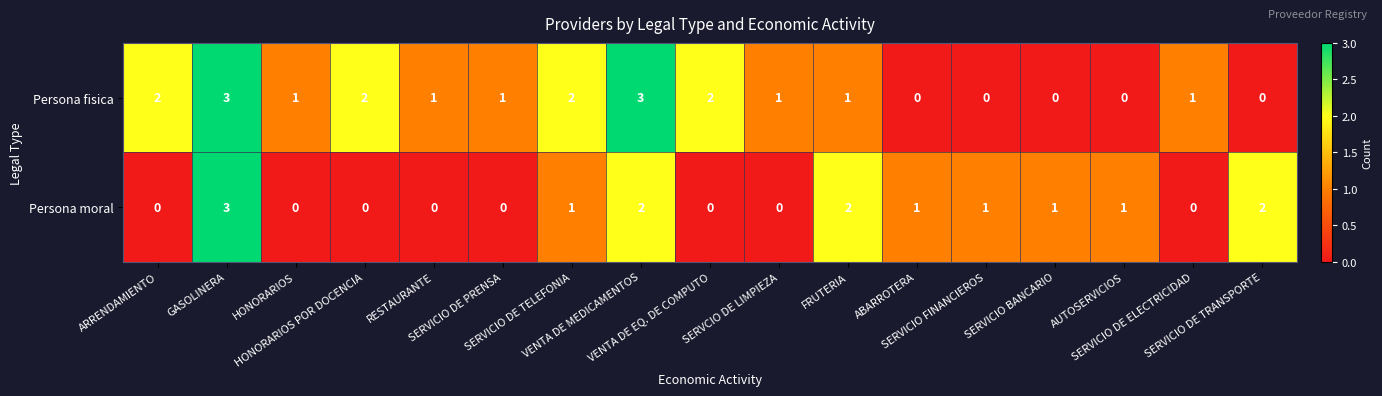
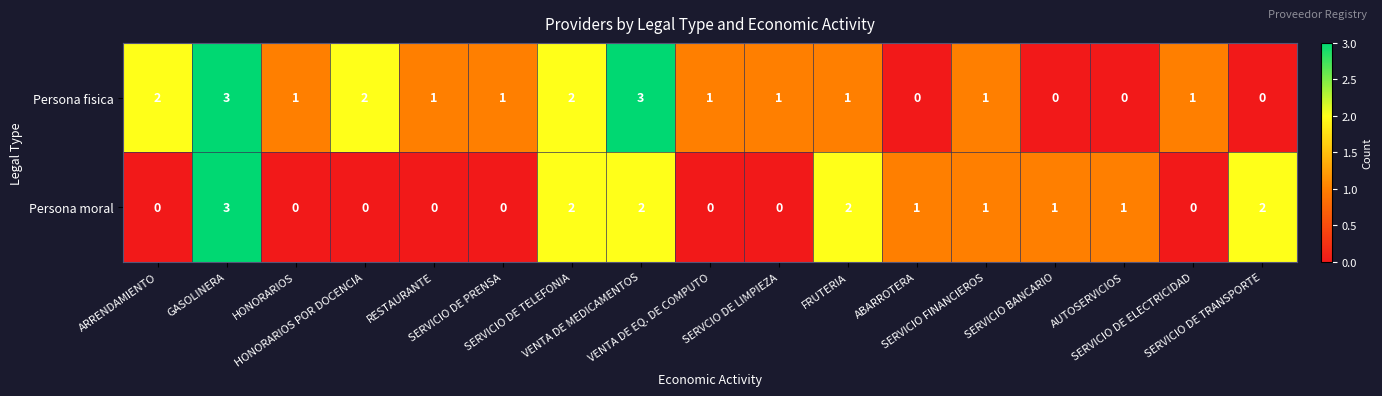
Persona fisica, VENTA DE EQ. DE COMPUTO: 2 -> 1
Persona fisica, SERVICIO FINANCIEROS: 0 -> 1
Persona moral, SERVICIO DE TELEFONIA: 1 -> 2
